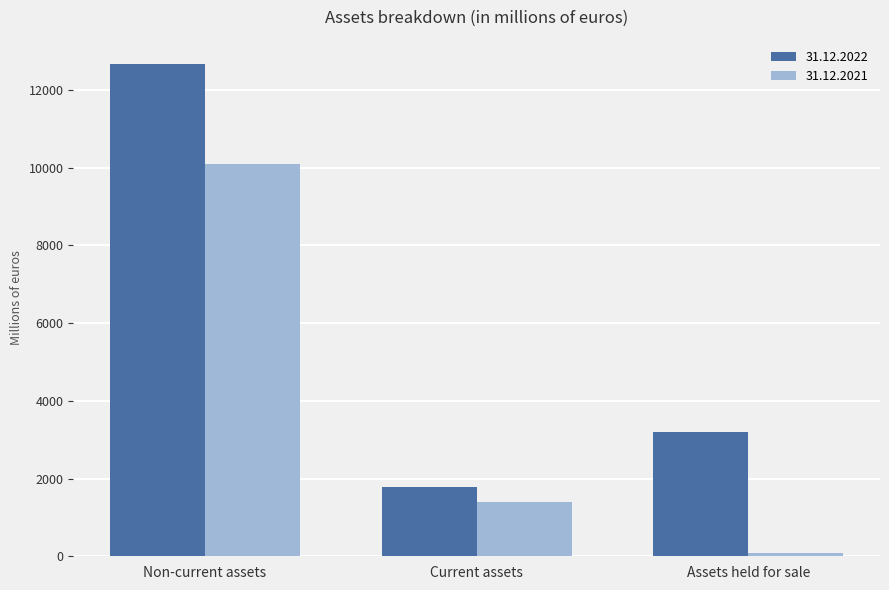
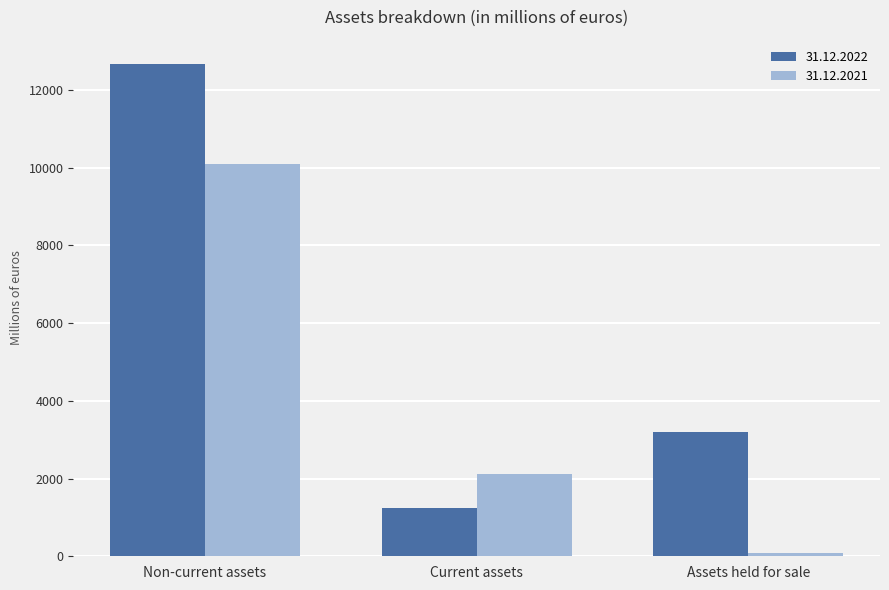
31.12.2022, Current assets: 1800 -> 1300
31.12.2021, Current assets: 1400 -> 2100
